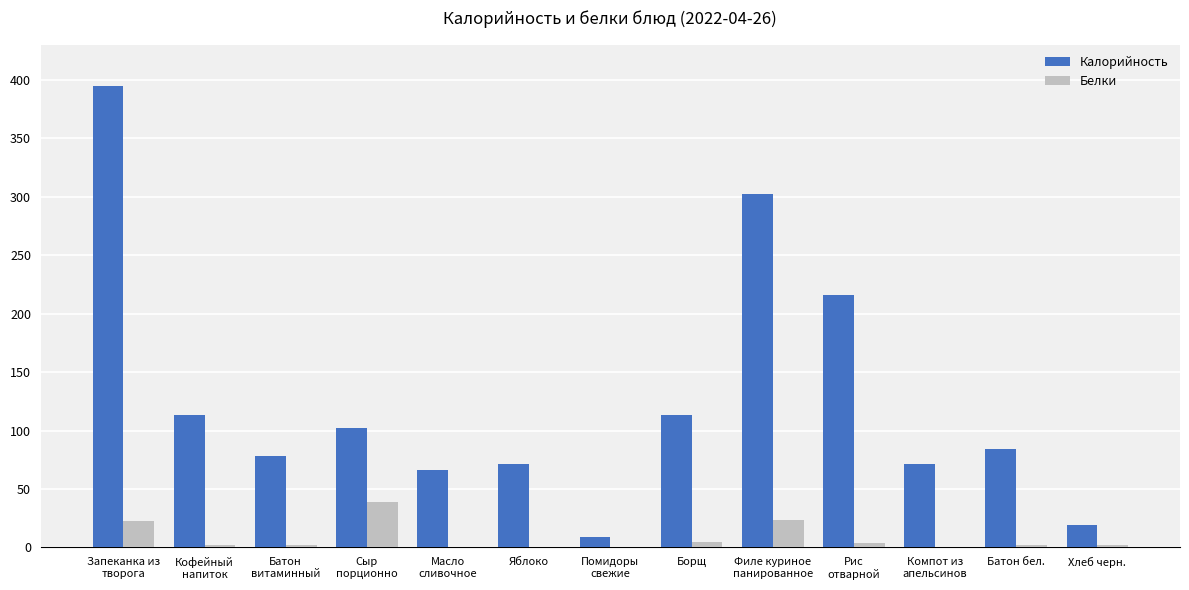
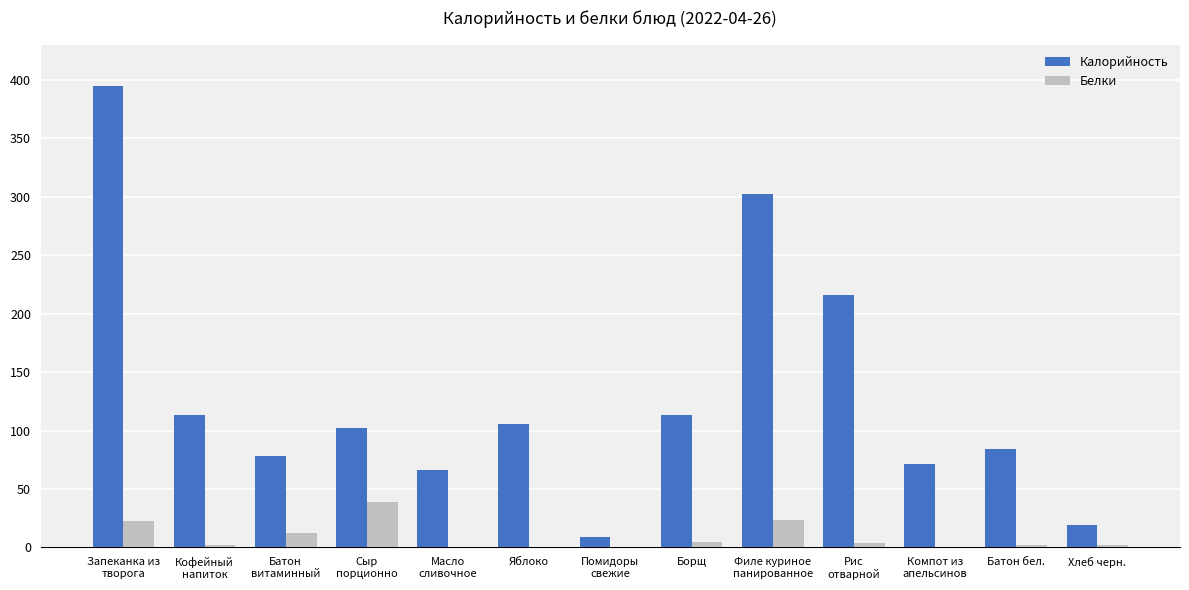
Белки, Батон витаминный: 2 -> 12
Калорийность, Яблоко: 71 -> 106
